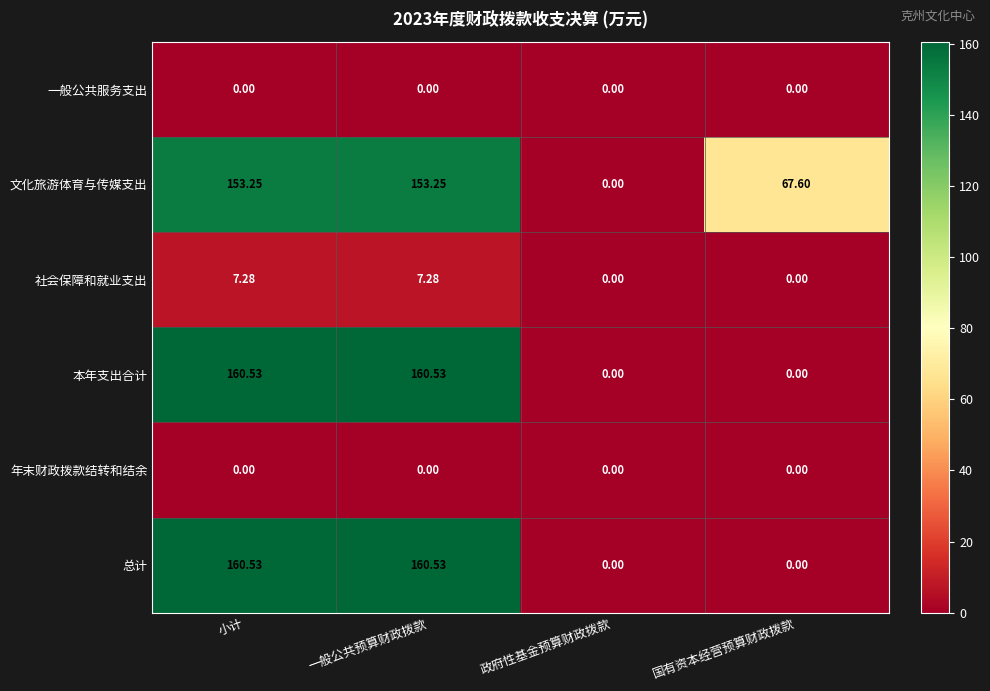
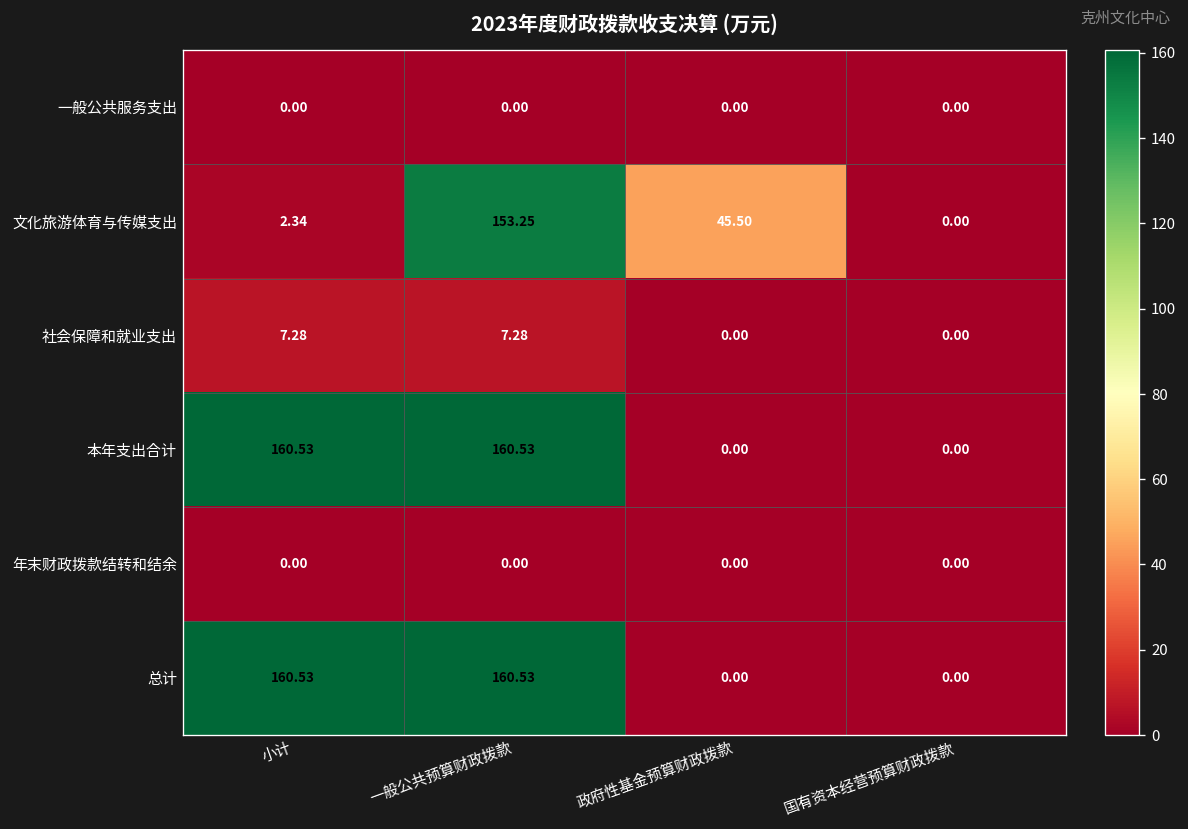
文化旅游体育与传媒支出, 小计: 153.25 -> 2.34
文化旅游体育与传媒支出, 政府性基金预算财政拨款: 0.00 -> 45.50
文化旅游体育与传媒支出, 国有资本经营预算财政拨款: 67.60 -> 0.00
